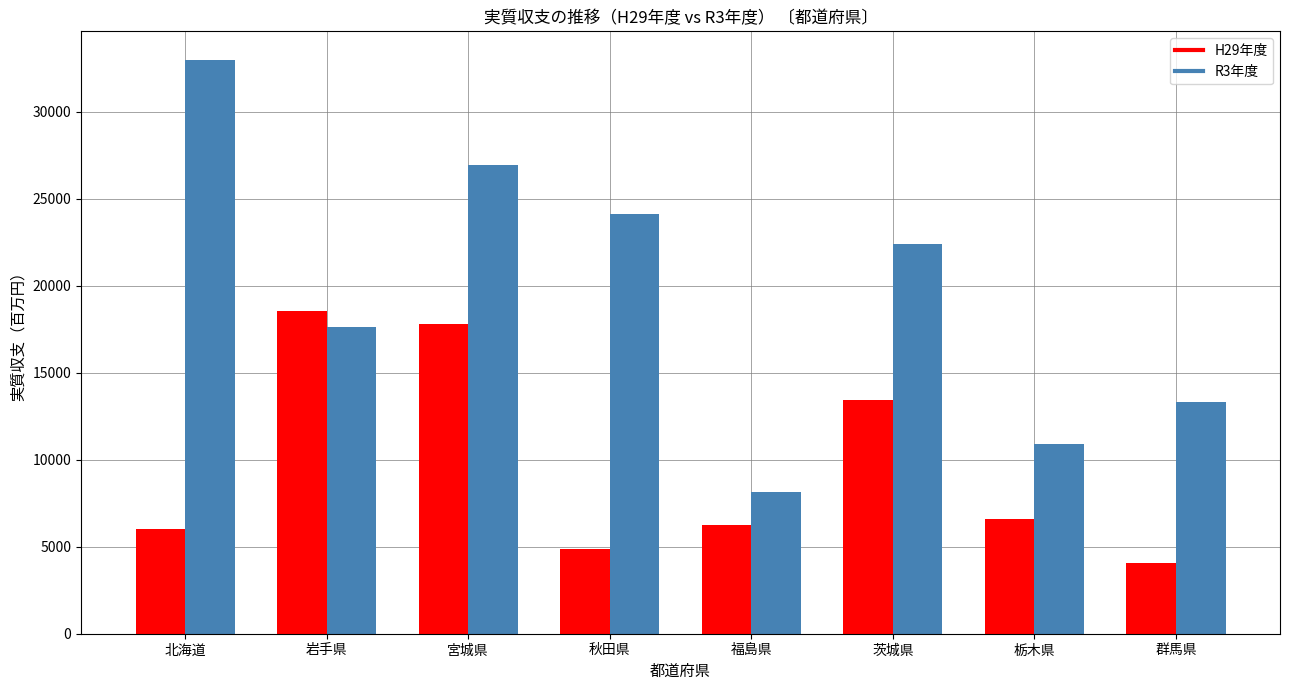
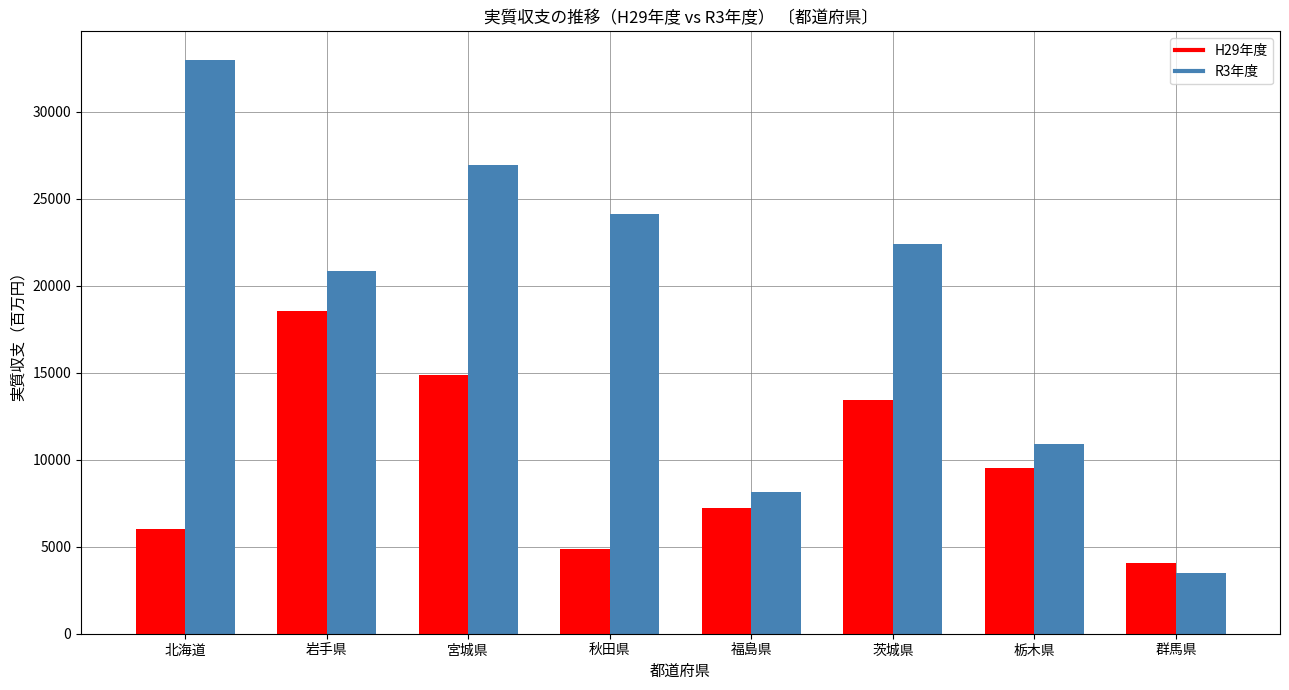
R3年度, 岩手県: 17600 -> 20900
H29年度, 宮城県: 17800 -> 14900
H29年度, 福島県: 6300 -> 7200
H29年度, 栃木県: 6600 -> 9500
R3年度, 群馬県: 13300 -> 3500
